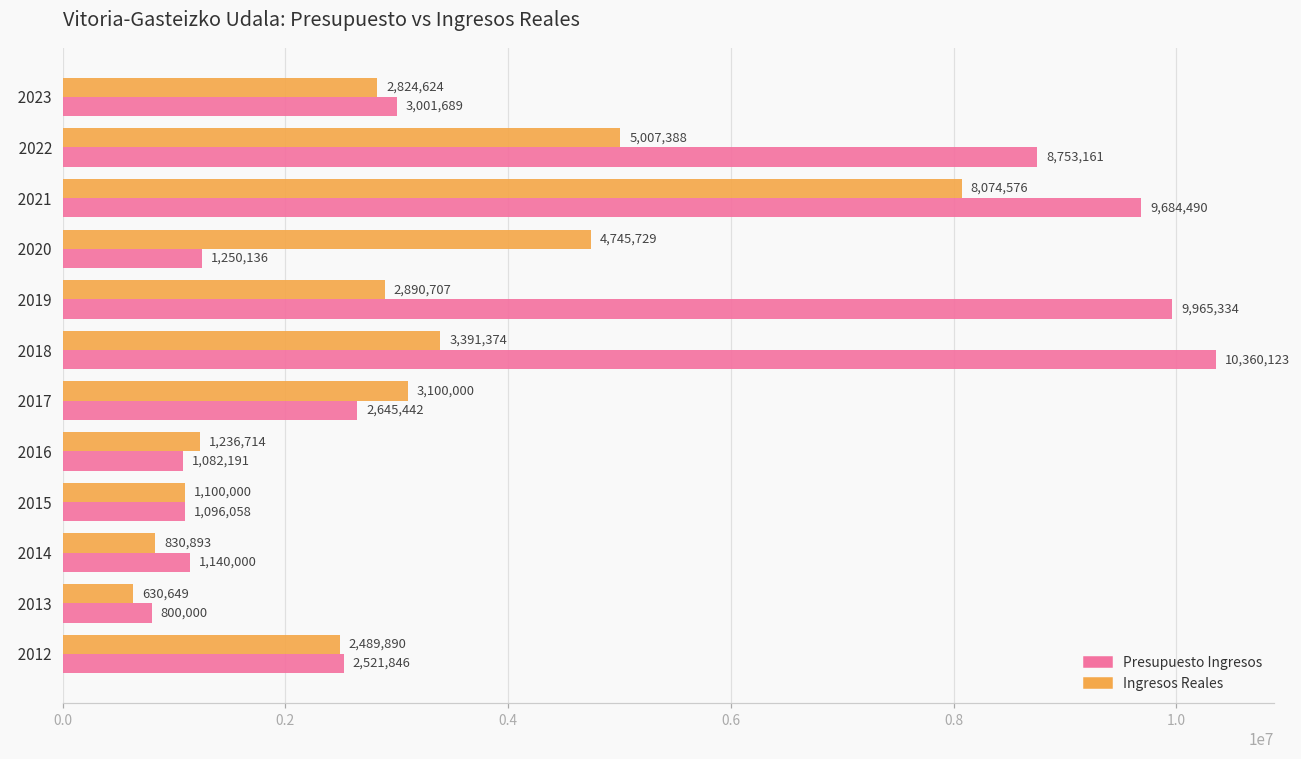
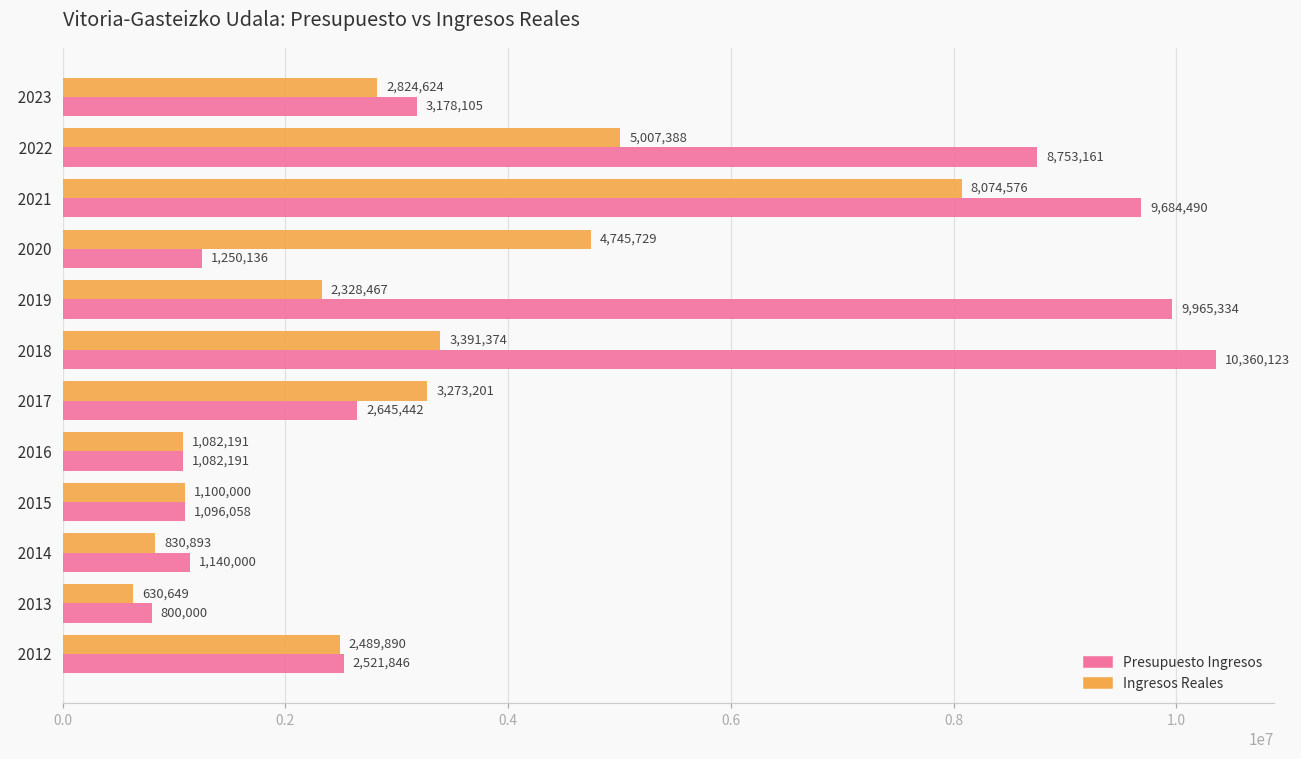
Presupuesto Ingresos, 2023: 3,001,689 -> 3,178,105
Ingresos Reales, 2019: 2,890,707 -> 2,328,467
Ingresos Reales, 2017: 3,100,000 -> 3,273,201
Ingresos Reales, 2016: 1,236,714 -> 1,082,191
